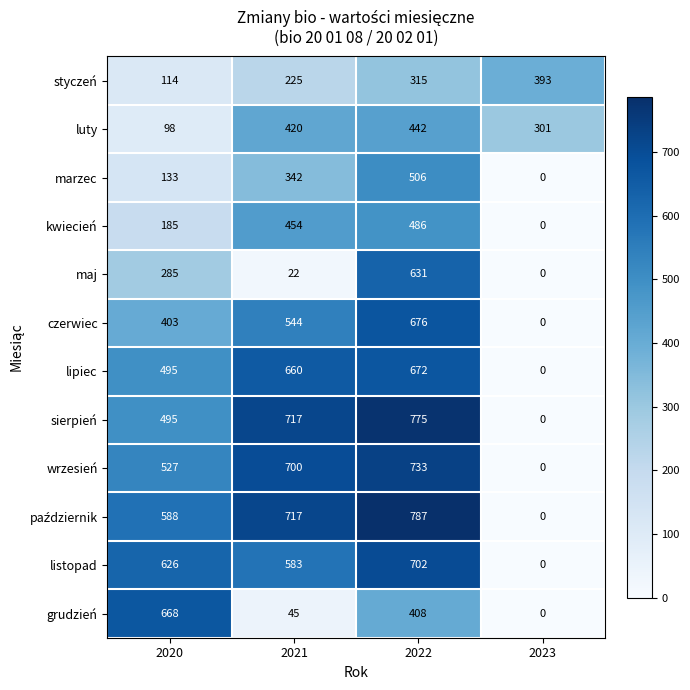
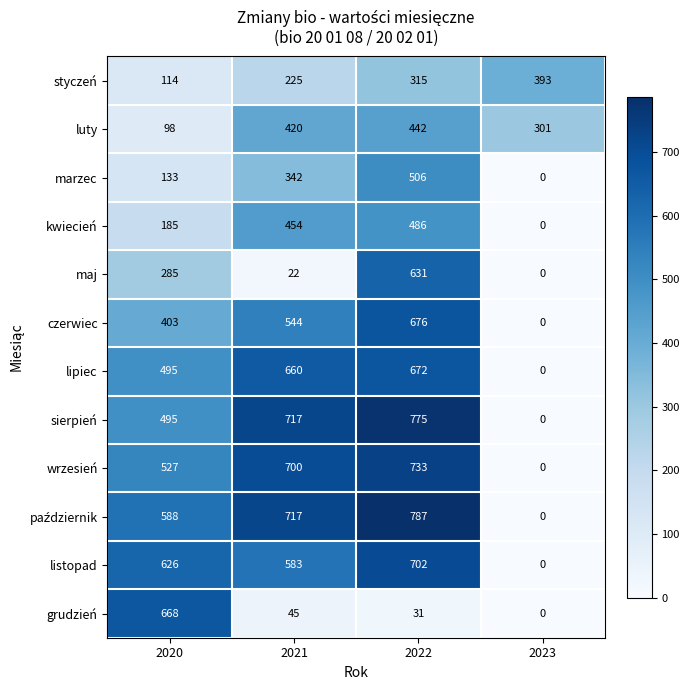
grudzień, 2022: 408 -> 31
